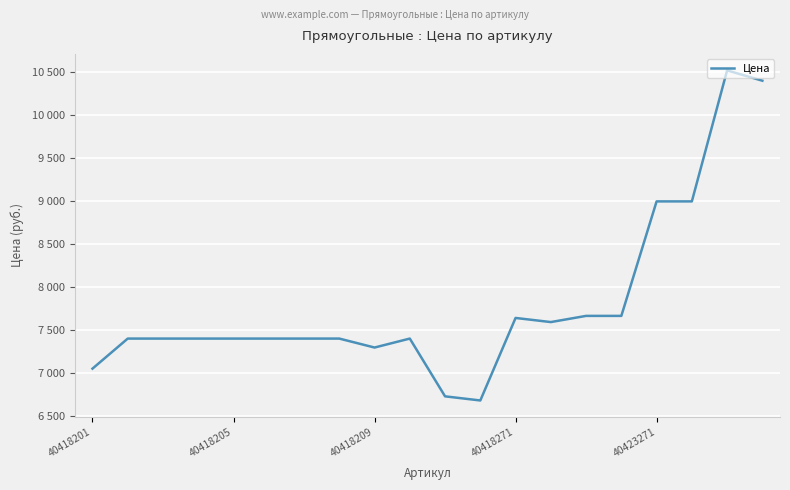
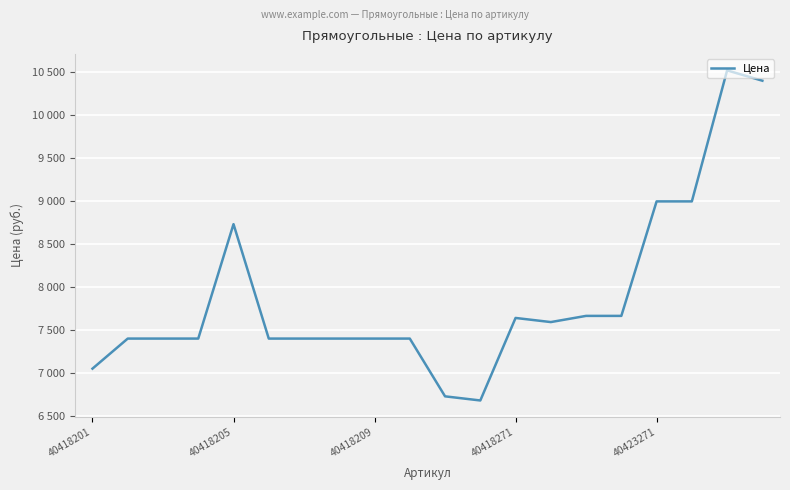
40418205: 7400 -> 8700
40418209: 7300 -> 7400
